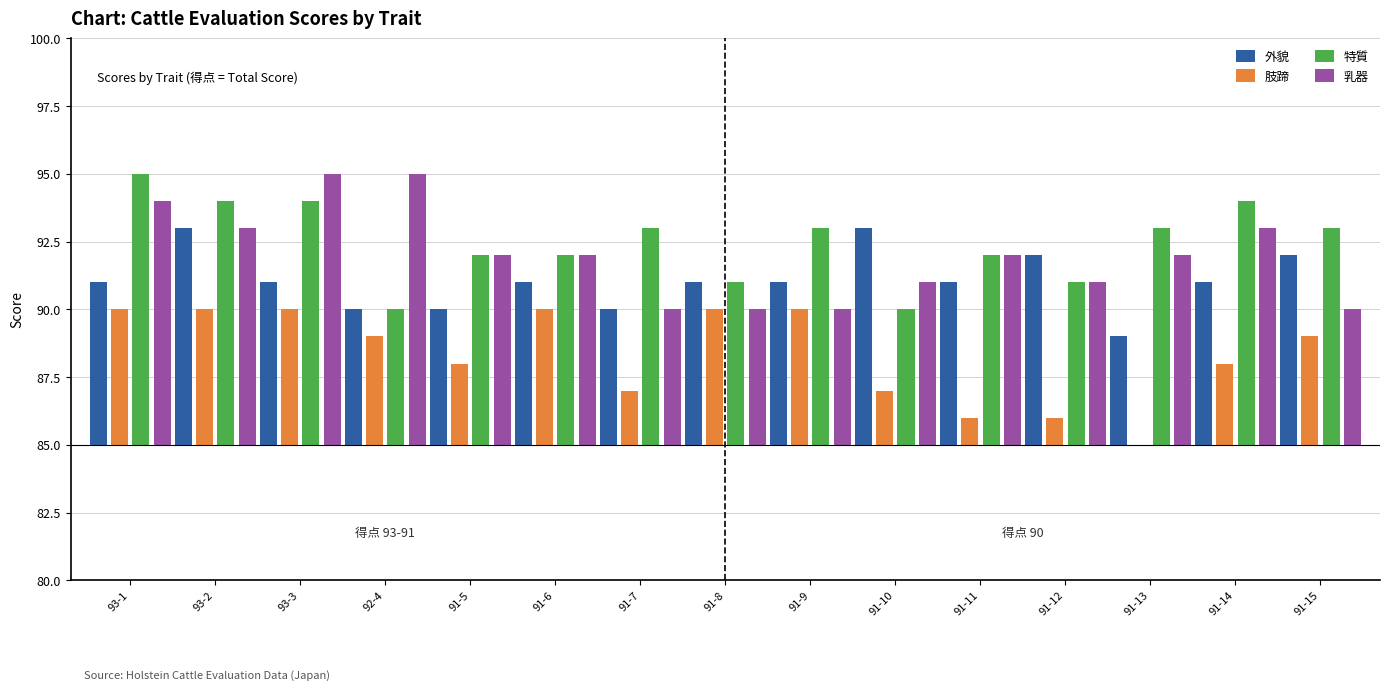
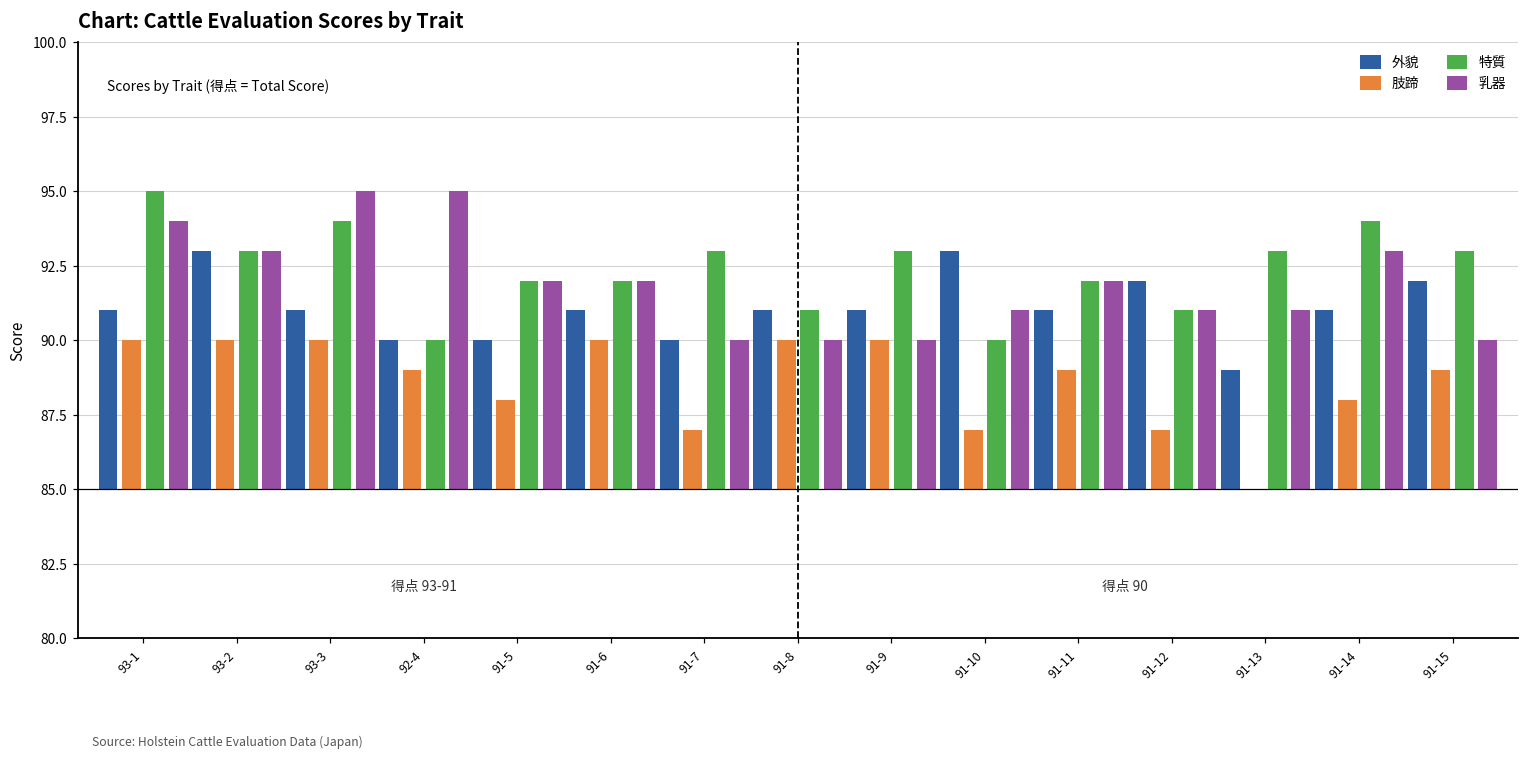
特質, 93-2: 94 -> 93
肢蹄, 91-11: 86 -> 89
肢蹄, 91-12: 86 -> 87
乳器, 91-13: 92 -> 91
